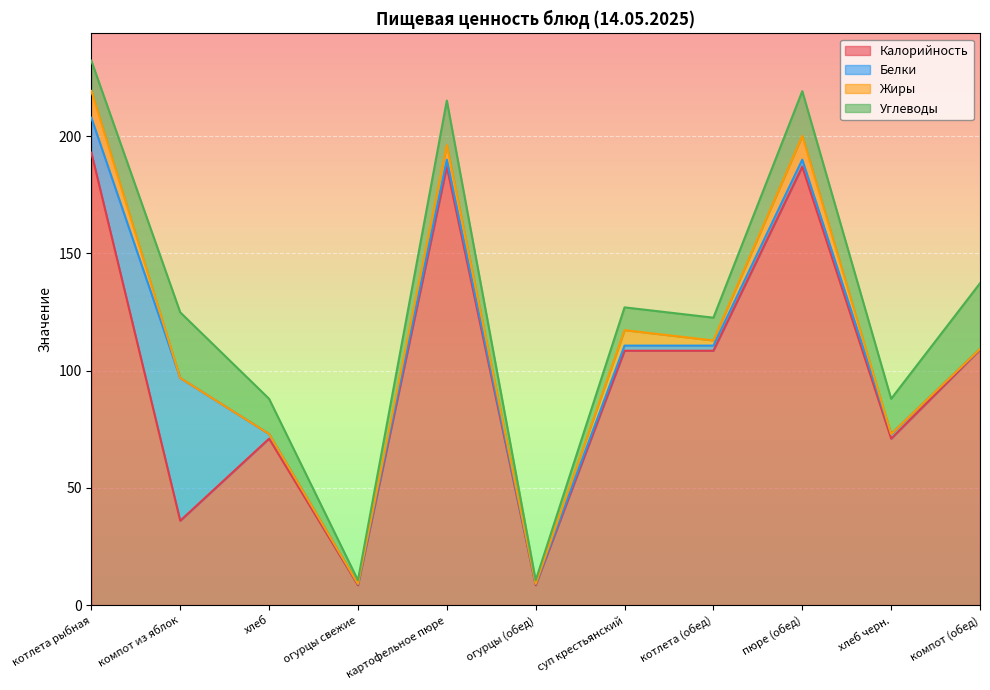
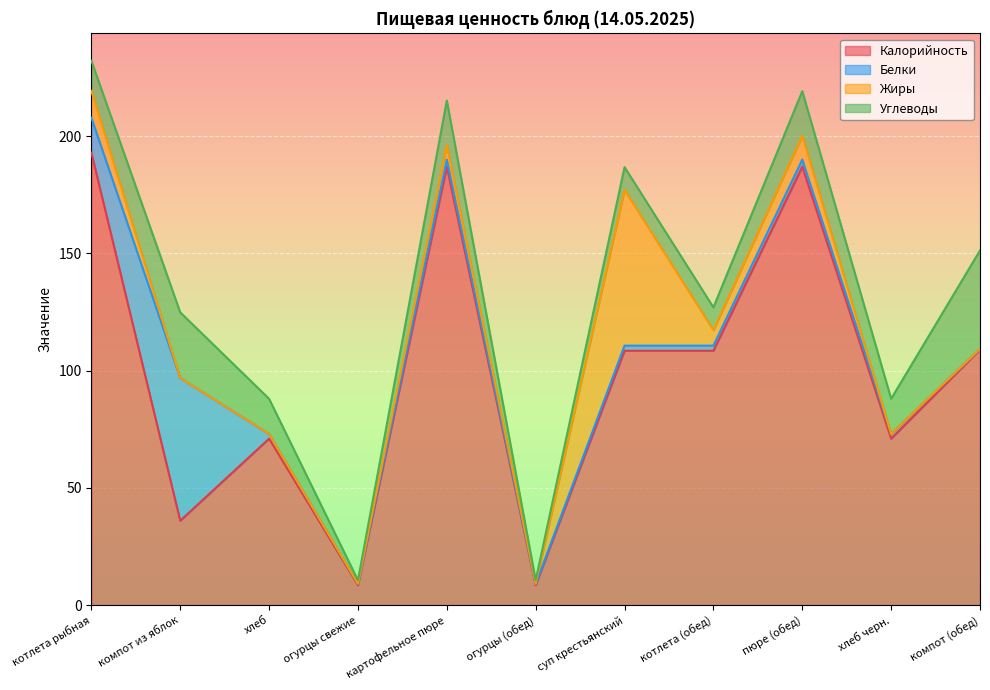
Жиры, суп крестьянский: 7 -> 66
Жиры, котлета (обед): 2 -> 7
Углеводы, компот (обед): 28 -> 42
